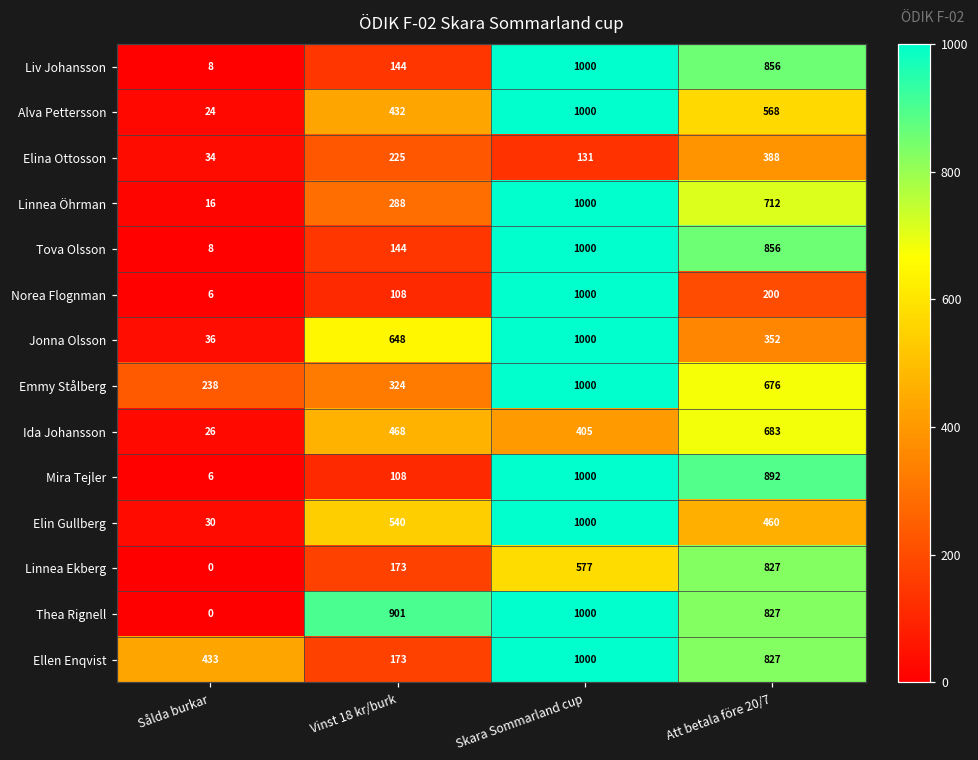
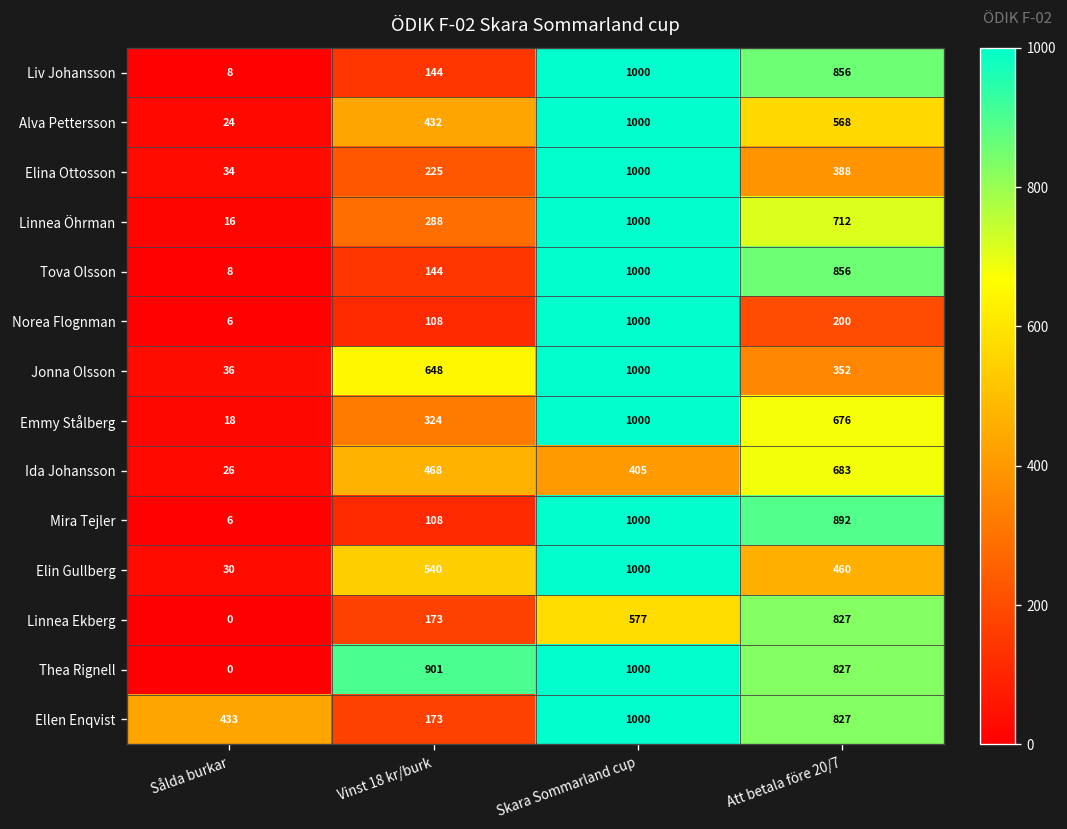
Elina Ottosson, Skara Sommarland cup: 131 -> 1000
Emmy Stålberg, Sålda burkar: 238 -> 18
